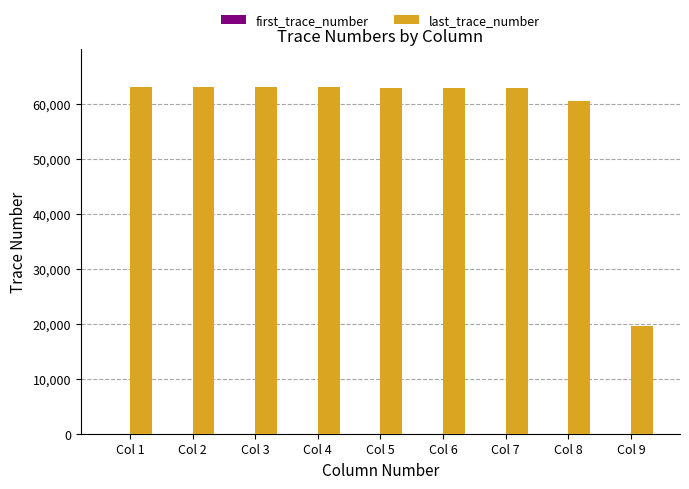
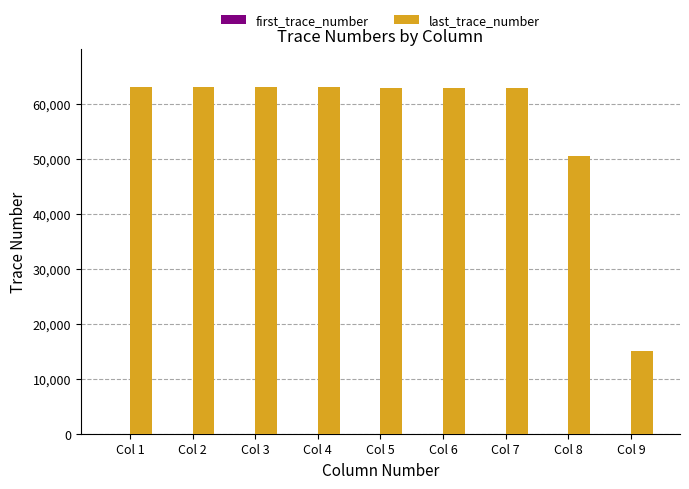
last_trace_number, Col 8: 61,000 -> 51,000
last_trace_number, Col 9: 20,000 -> 15,000
